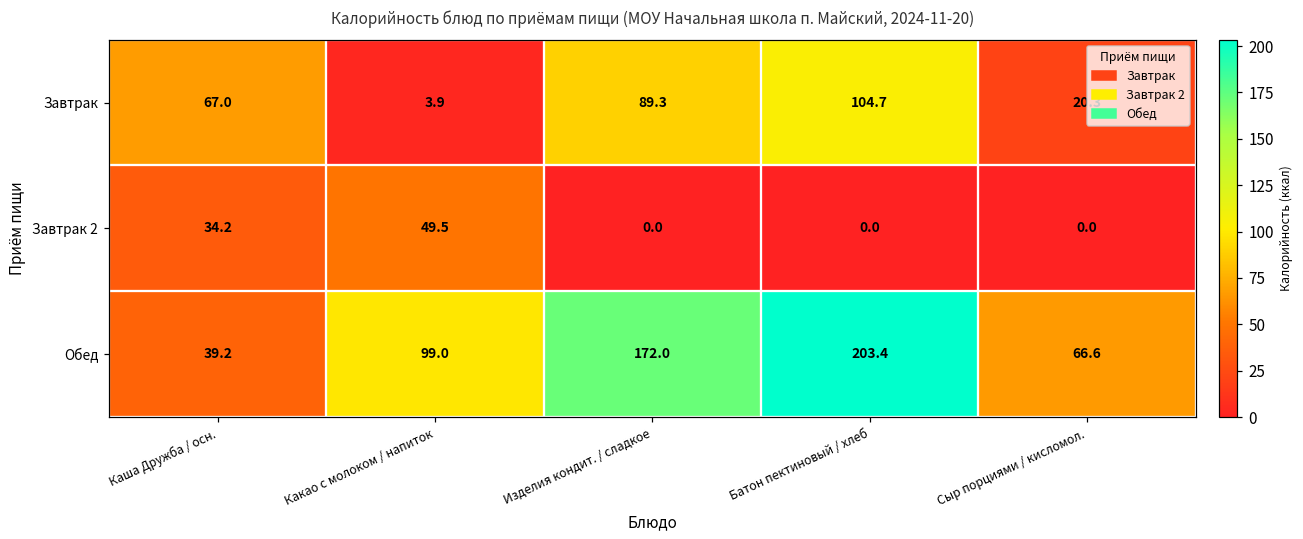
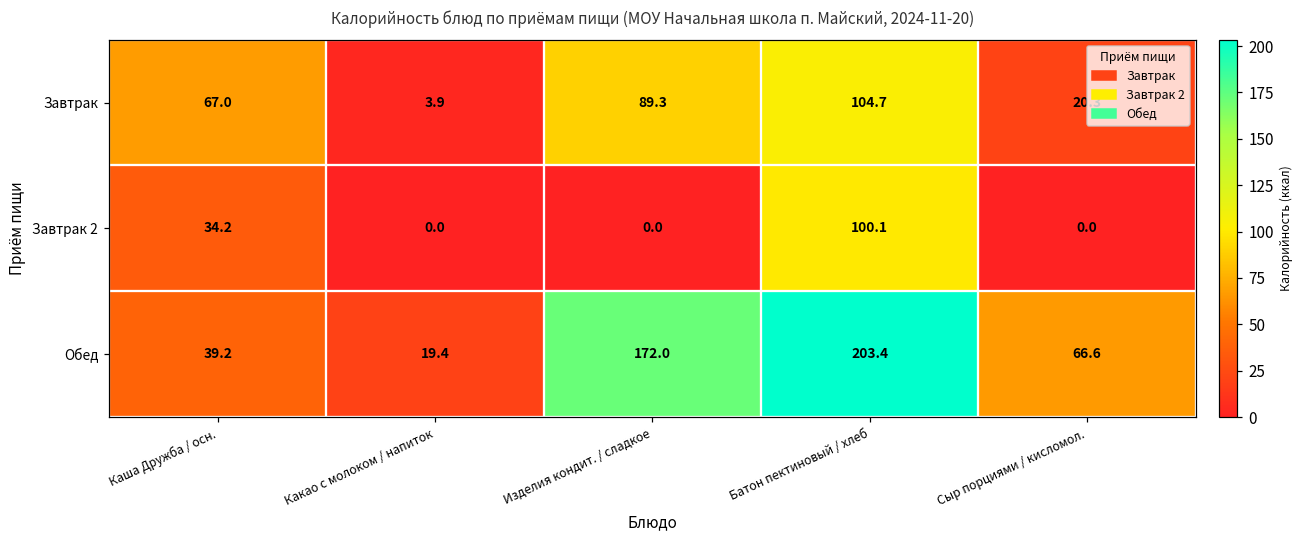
Завтрак 2, Какао с молоком / напиток: 49.5 -> 0.0
Завтрак 2, Батон пектиновый / хлеб: 0.0 -> 100.1
Обед, Какао с молоком / напиток: 99.0 -> 19.4
